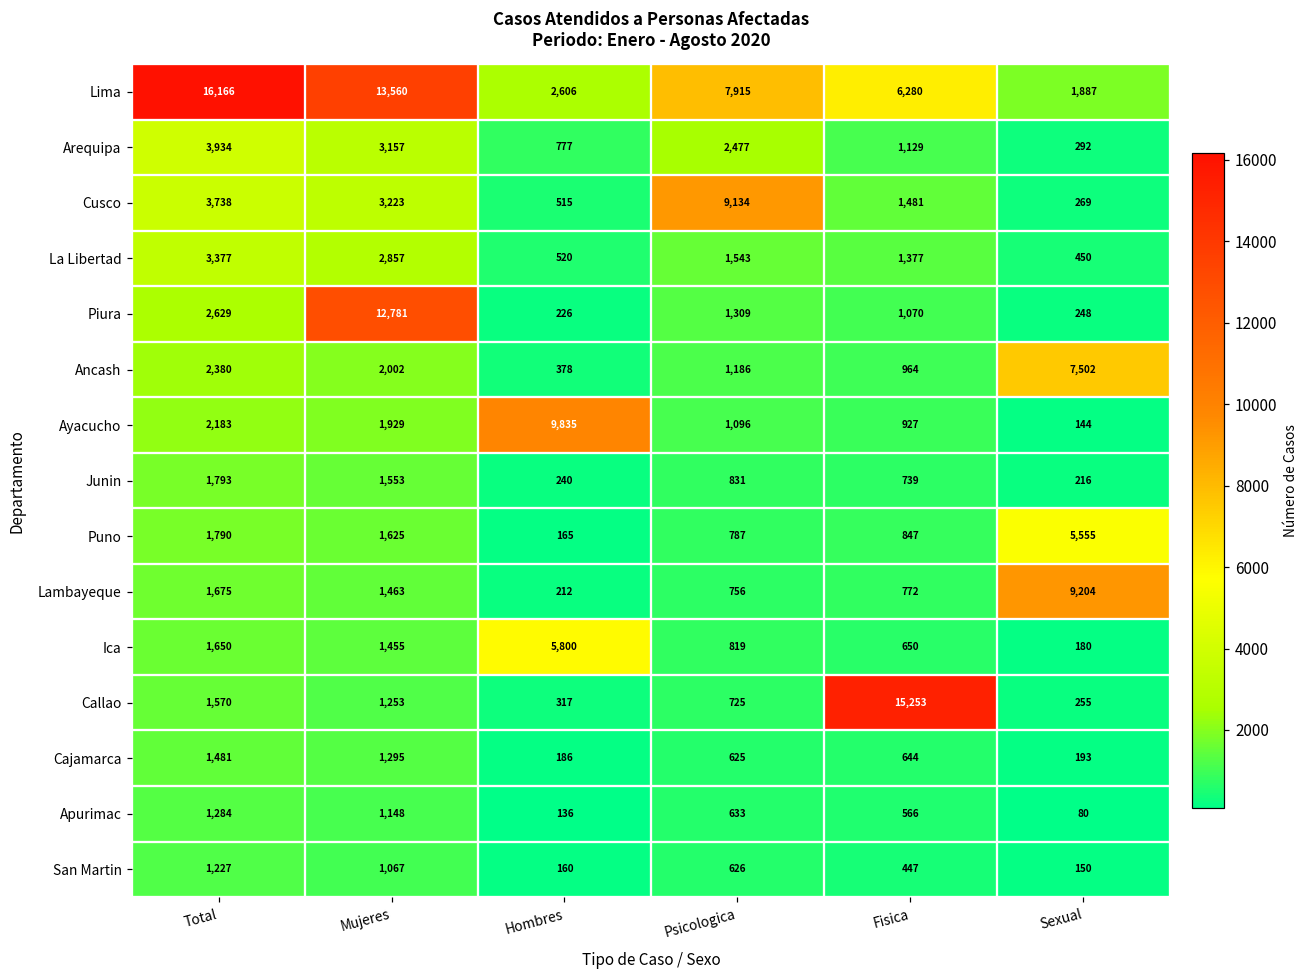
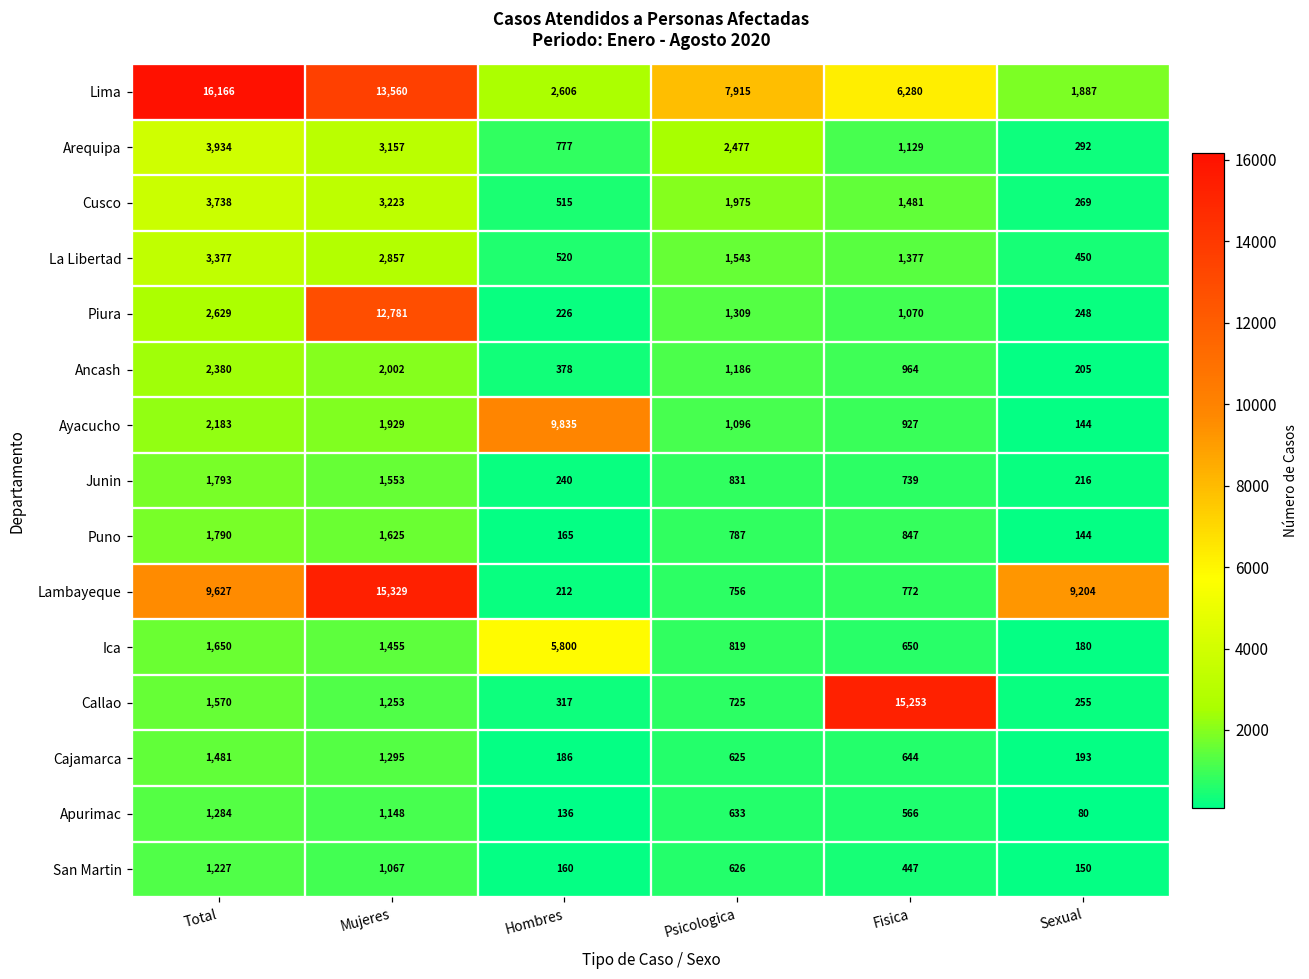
Cusco, Psicologica: 9,134 -> 1,975
Ancash, Sexual: 7,502 -> 205
Puno, Sexual: 5,555 -> 144
Lambayeque, Total: 1,675 -> 9,627
Lambayeque, Mujeres: 1,463 -> 15,329
